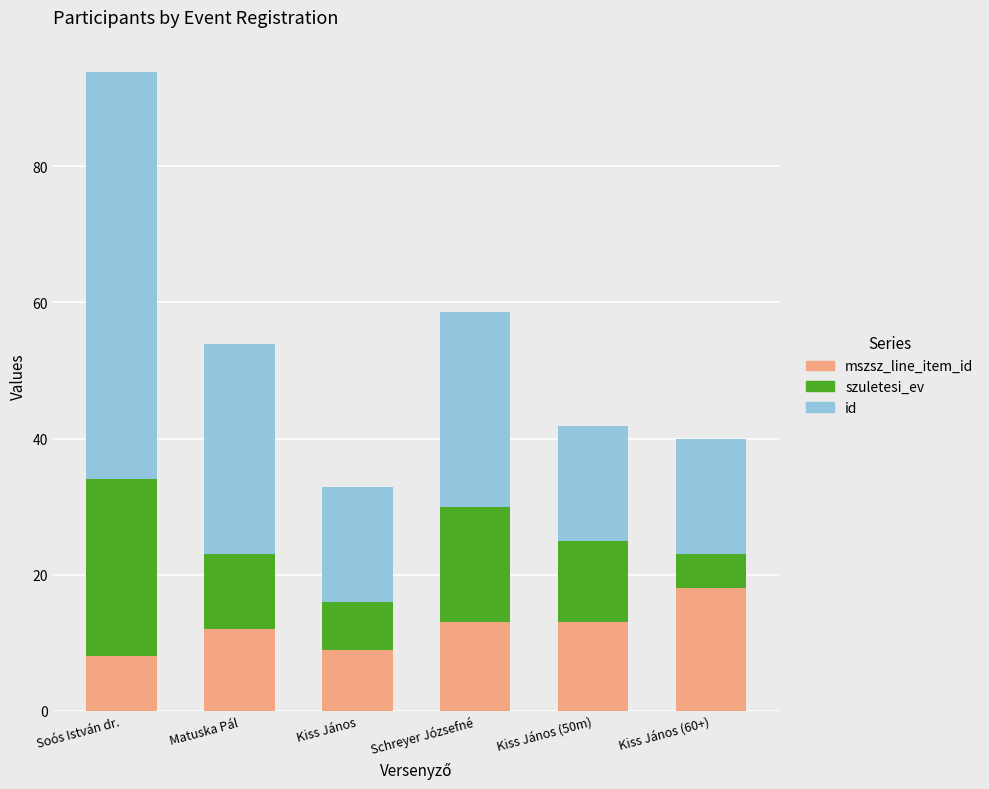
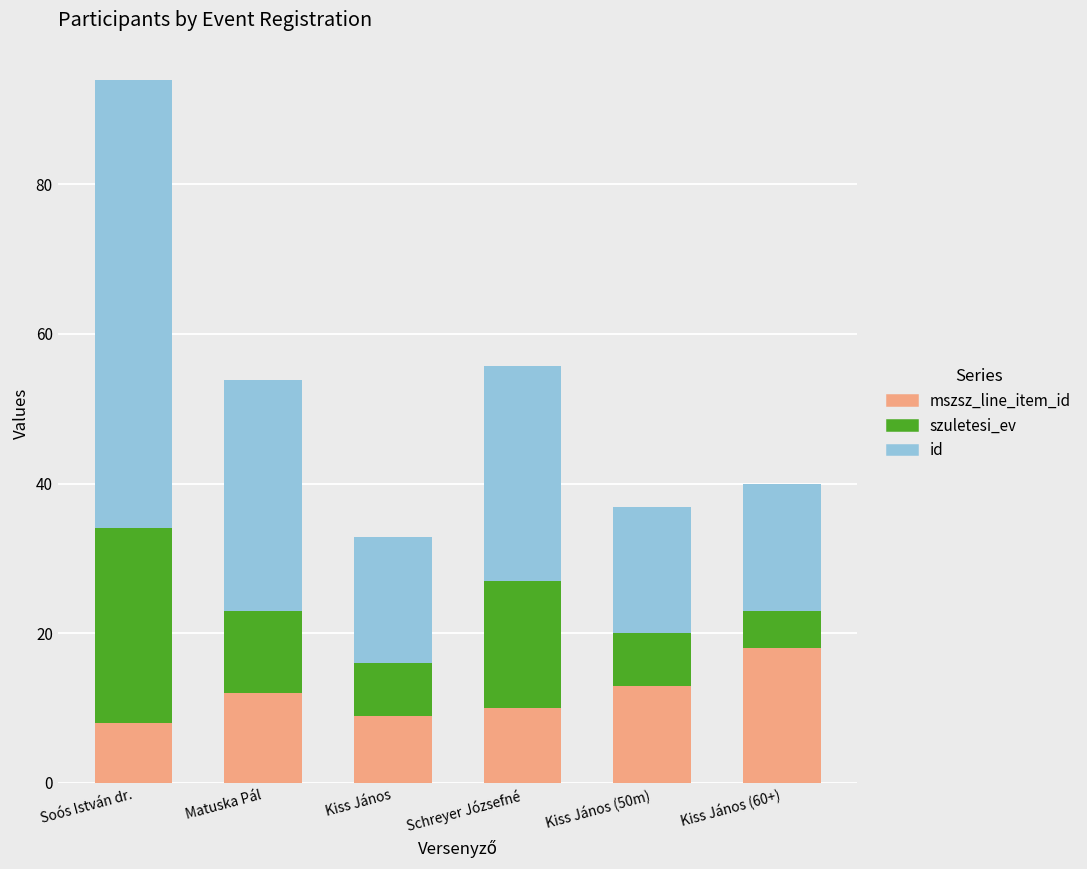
mszsz_line_item_id, Schreyer Józsefné: 13 -> 10
szuletesi_ev, Kiss János (50m): 12 -> 7
